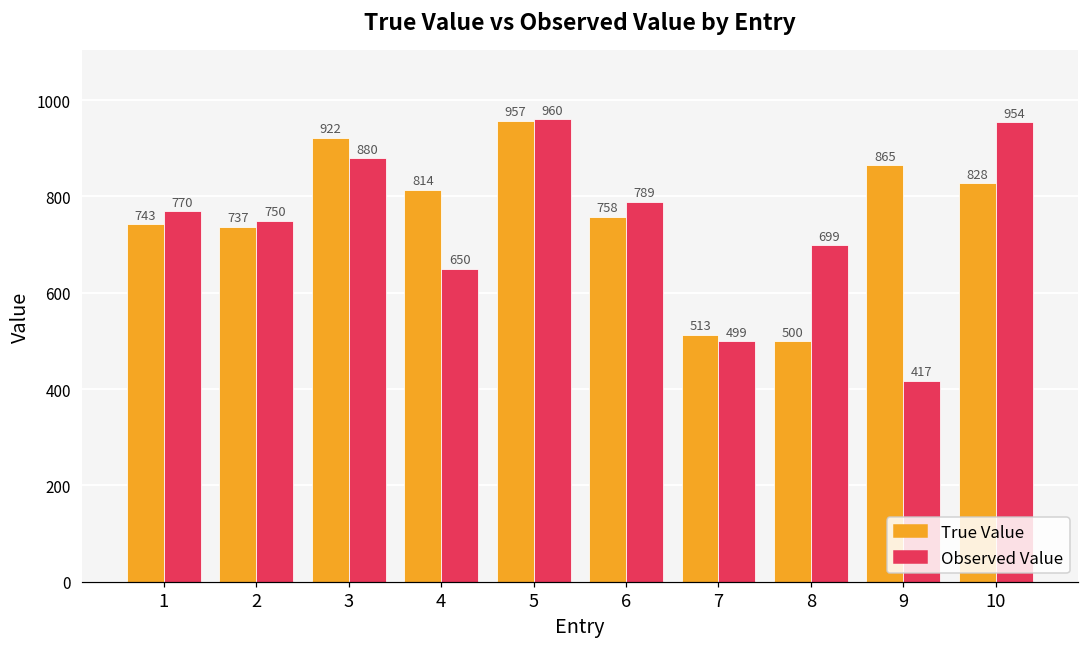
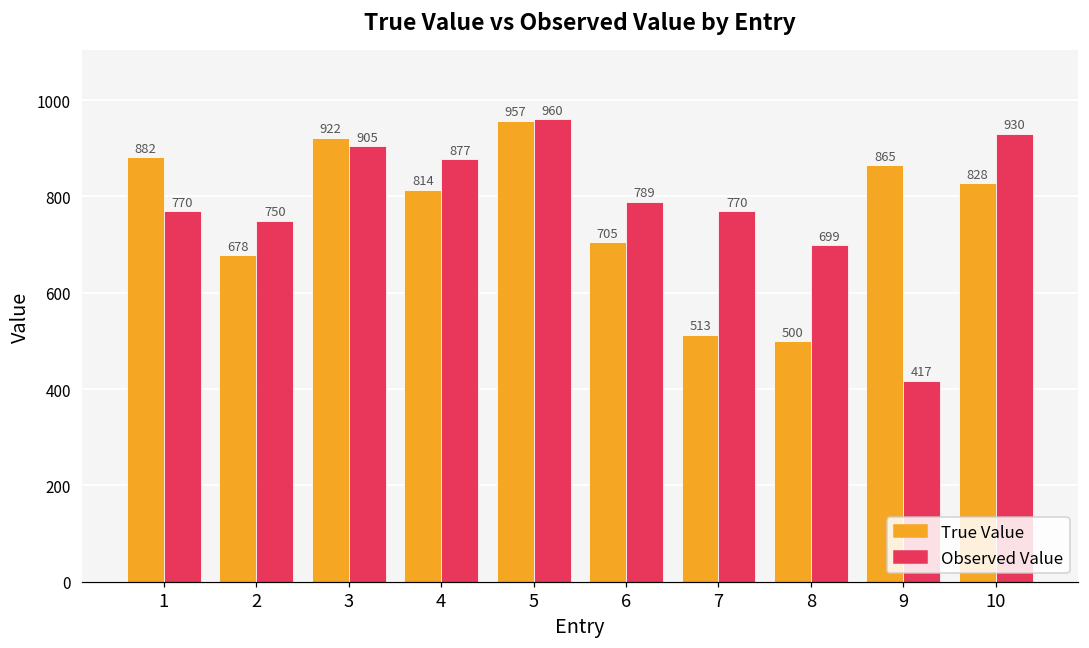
True Value, 1: 743 -> 882
True Value, 2: 737 -> 678
Observed Value, 3: 880 -> 905
Observed Value, 4: 650 -> 877
True Value, 6: 758 -> 705
Observed Value, 7: 499 -> 770
Observed Value, 10: 954 -> 930
